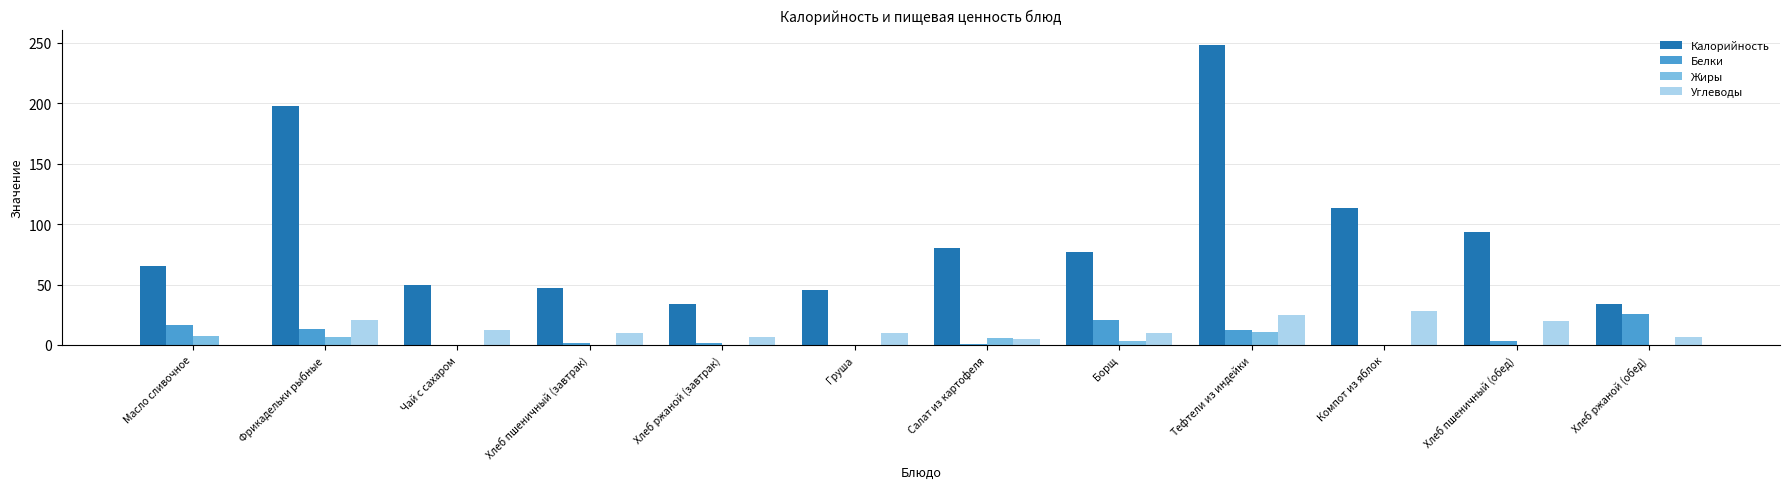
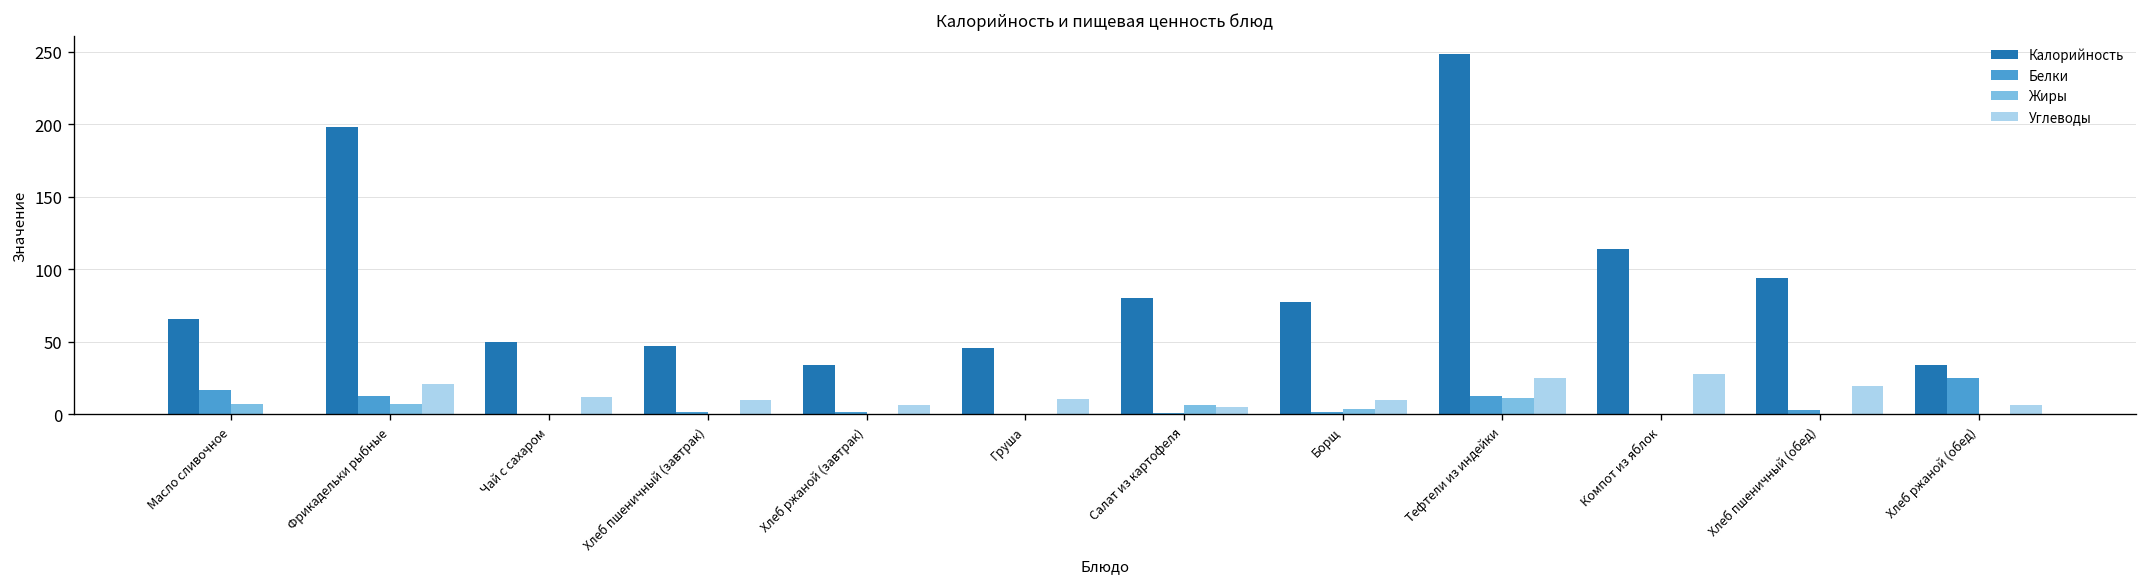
Белки, Борщ: 21 -> 1
